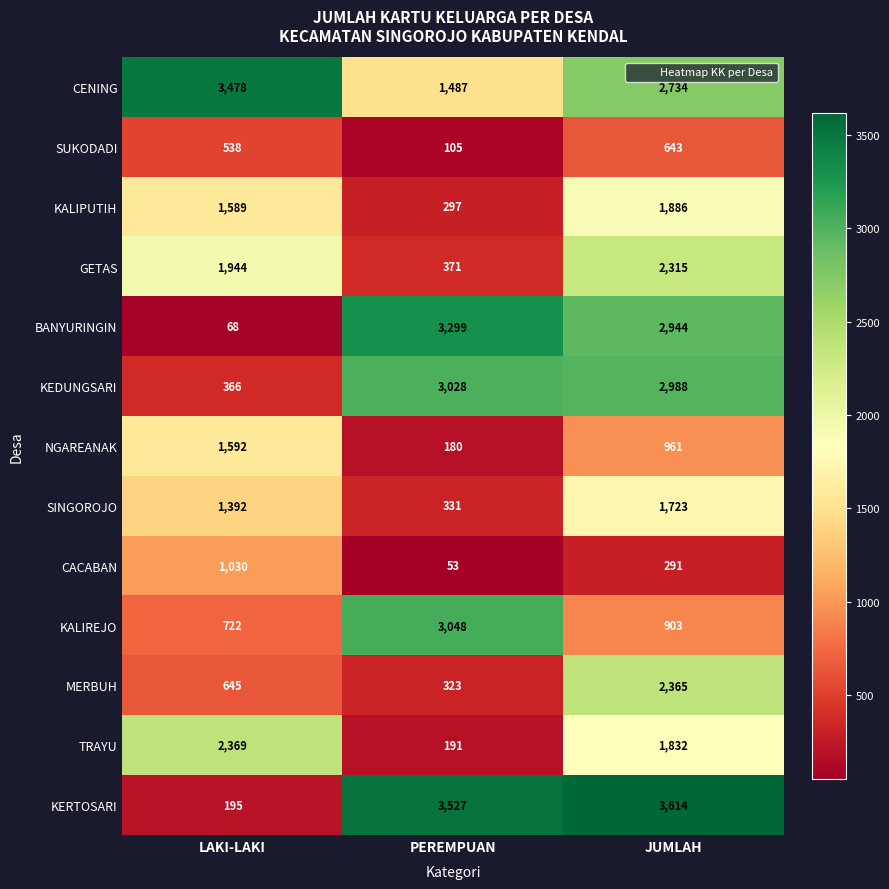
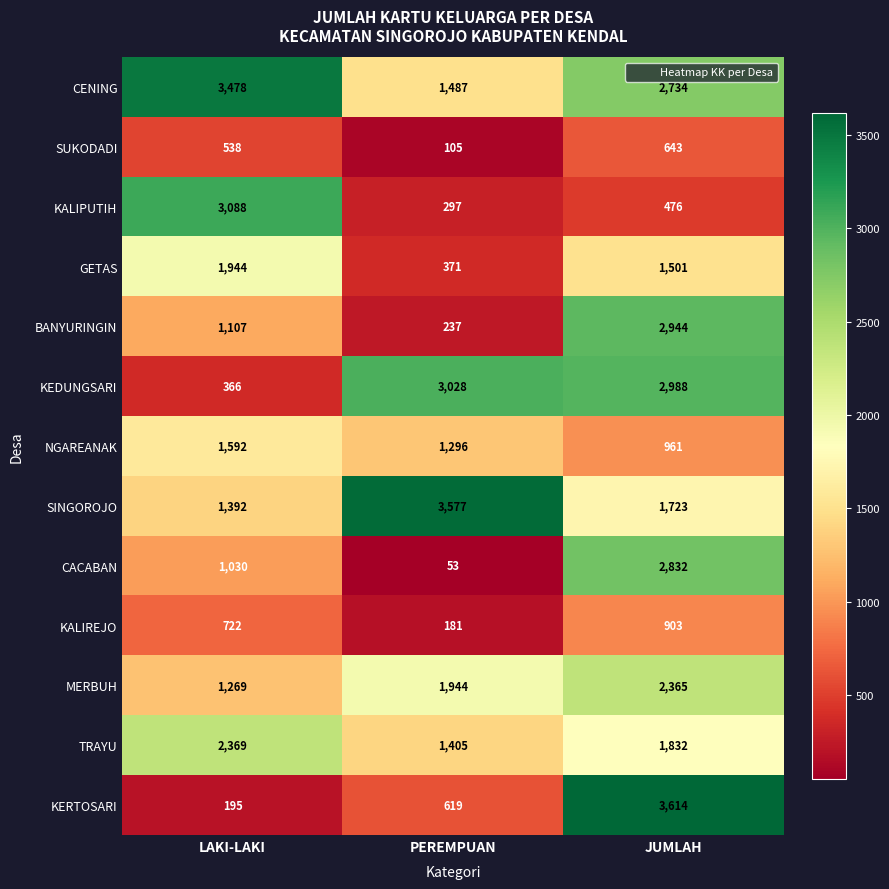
KALIPUTIH, LAKI-LAKI: 1,589 -> 3,088
KALIPUTIH, JUMLAH: 1,886 -> 476
GETAS, JUMLAH: 2,315 -> 1,501
BANYURINGIN, LAKI-LAKI: 68 -> 1,107
BANYURINGIN, PEREMPUAN: 3,299 -> 237
NGAREANAK, PEREMPUAN: 180 -> 1,296
SINGOROJO, PEREMPUAN: 331 -> 3,577
CACABAN, JUMLAH: 291 -> 2,832
KALIREJO, PEREMPUAN: 3,048 -> 181
MERBUH, LAKI-LAKI: 645 -> 1,269
MERBUH, PEREMPUAN: 323 -> 1,944
TRAYU, PEREMPUAN: 191 -> 1,405
KERTOSARI, PEREMPUAN: 3,527 -> 619
